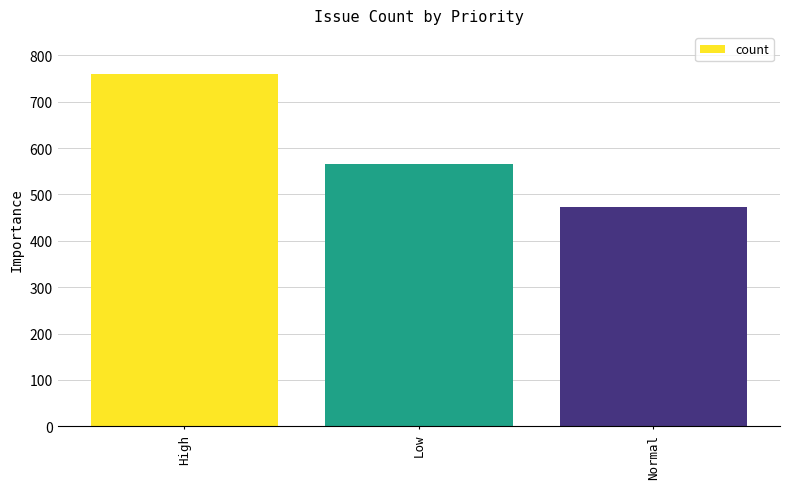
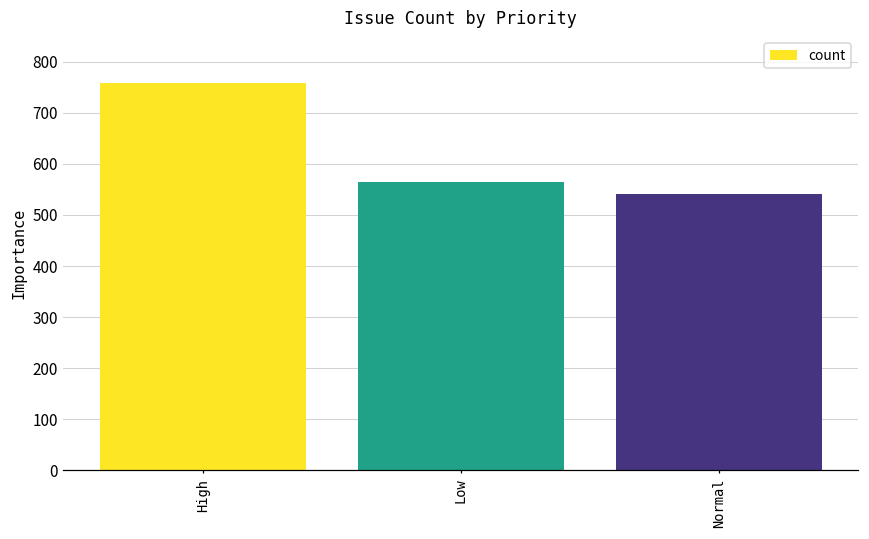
Normal: 470 -> 540
